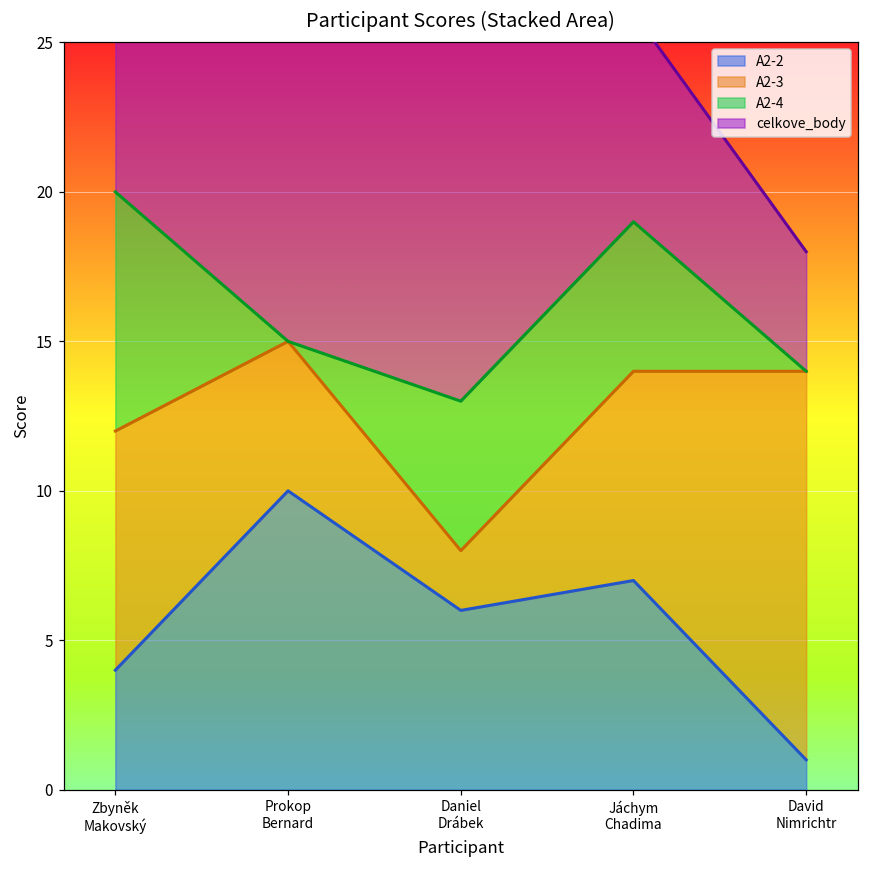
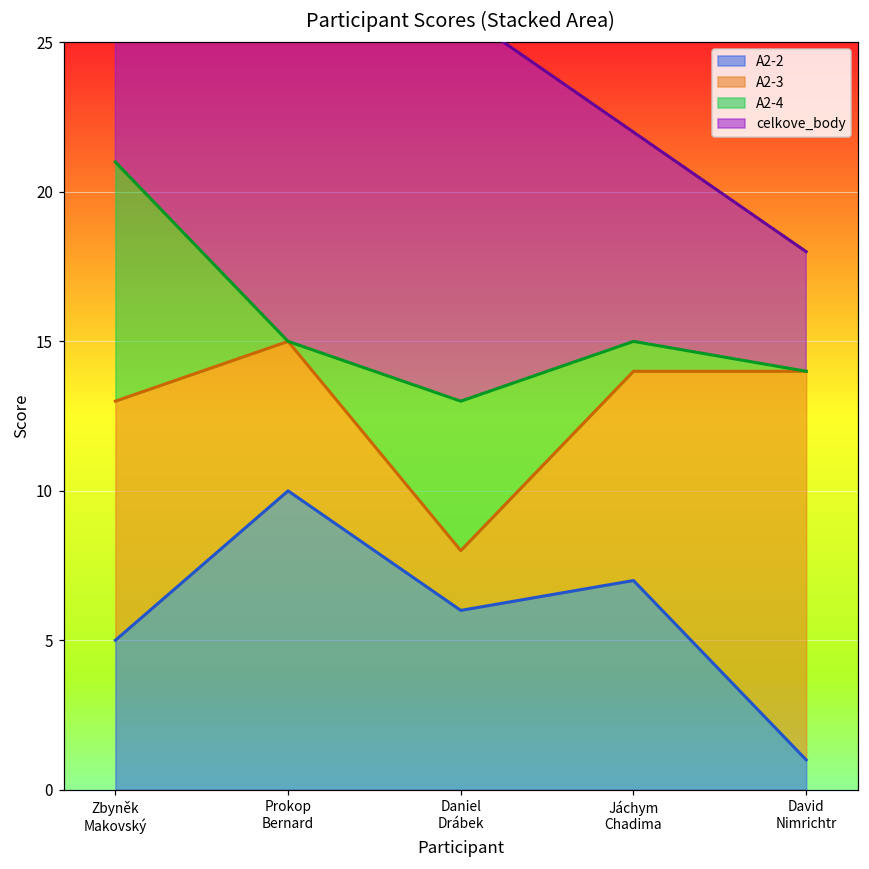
A2-2, Zbyněk Makovský: 4 -> 5
A2-4, Jáchym Chadima: 5 -> 1
